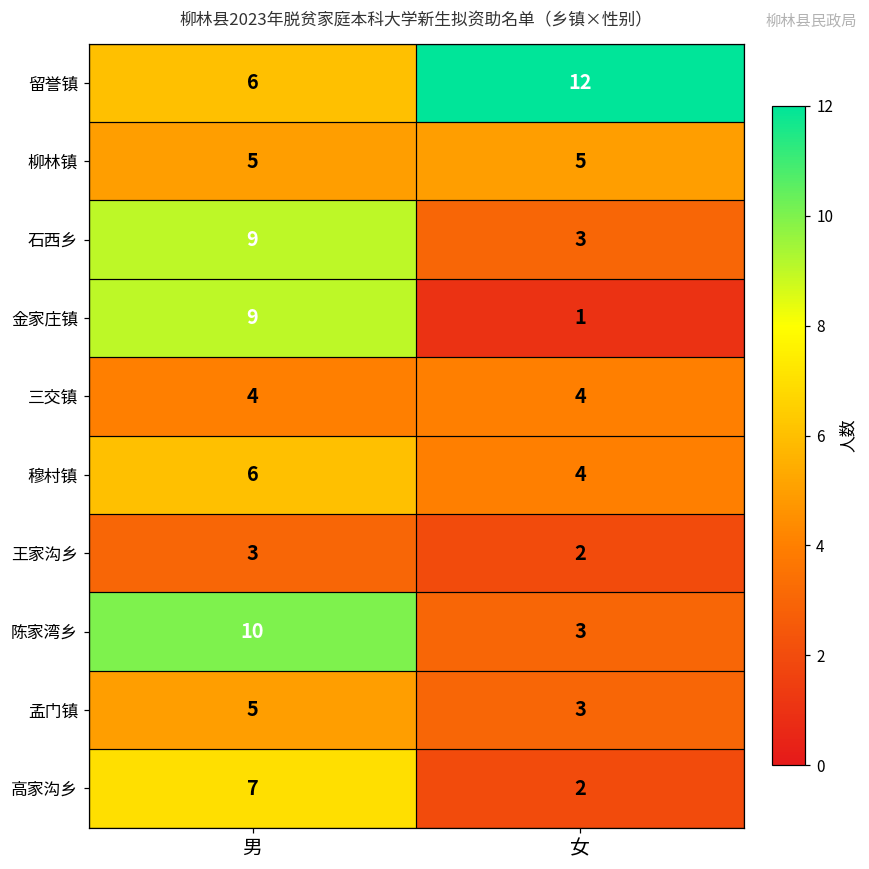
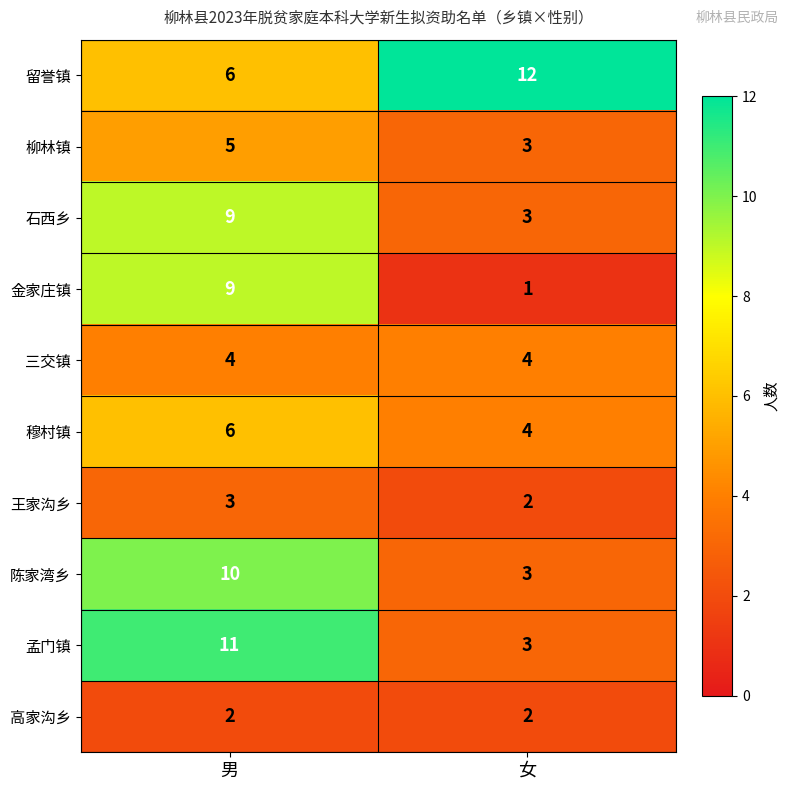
柳林镇, 女: 5 -> 3
孟门镇, 男: 5 -> 11
高家沟乡, 男: 7 -> 2
